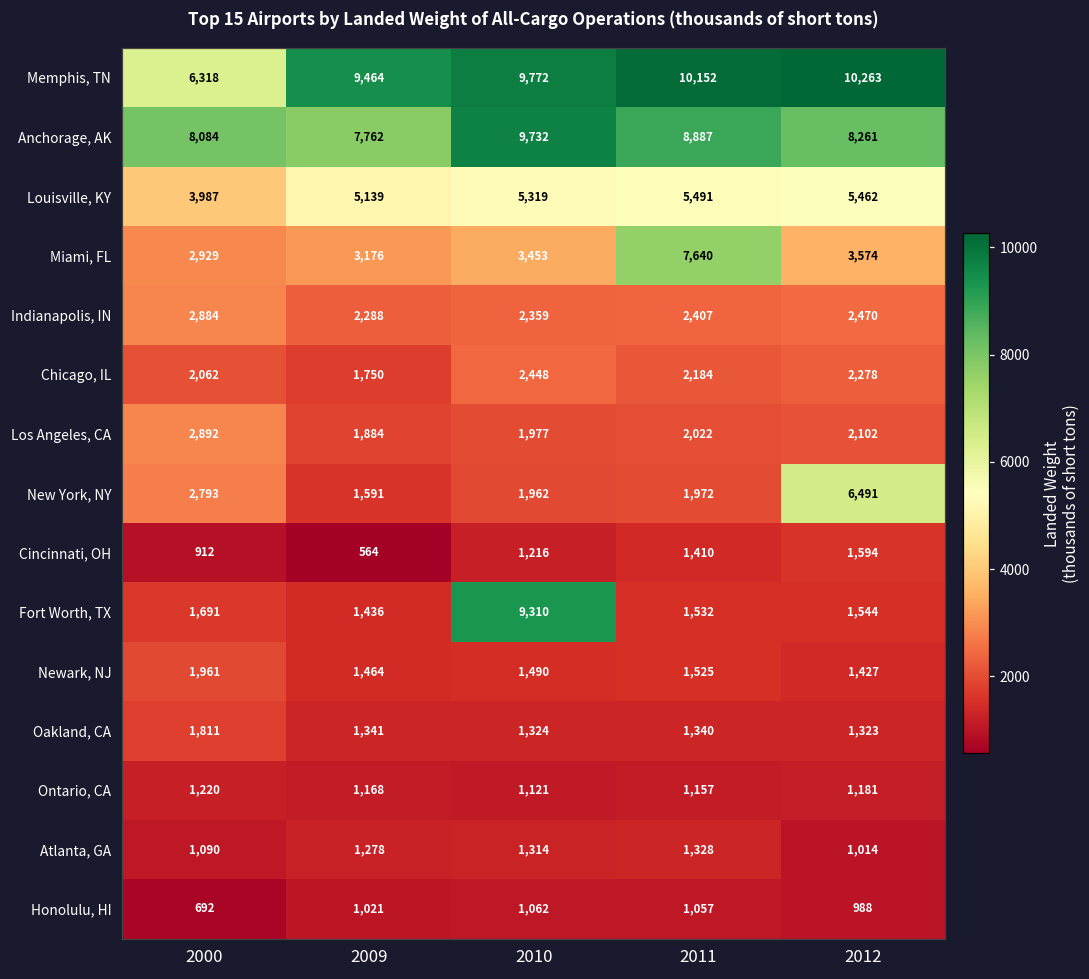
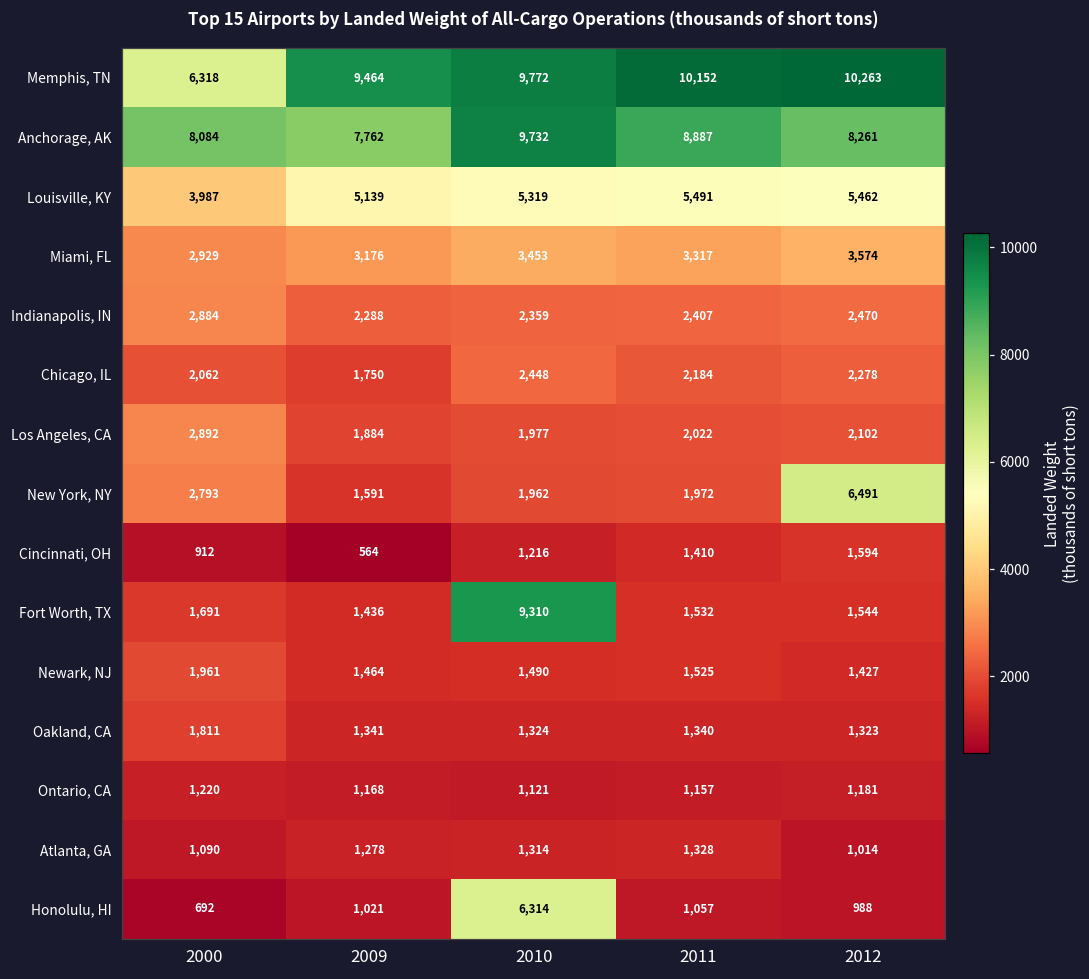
Miami, FL, 2011: 7,640 -> 3,317
Honolulu, HI, 2010: 1,062 -> 6,314
